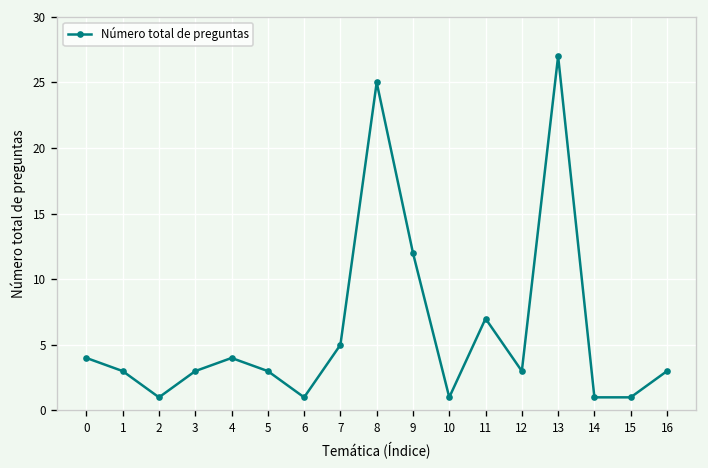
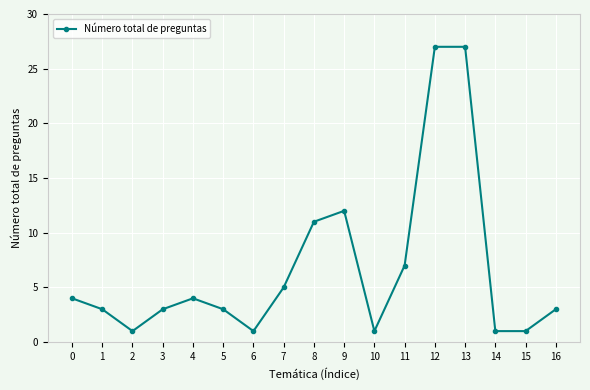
8: 25 -> 11
12: 3 -> 27
